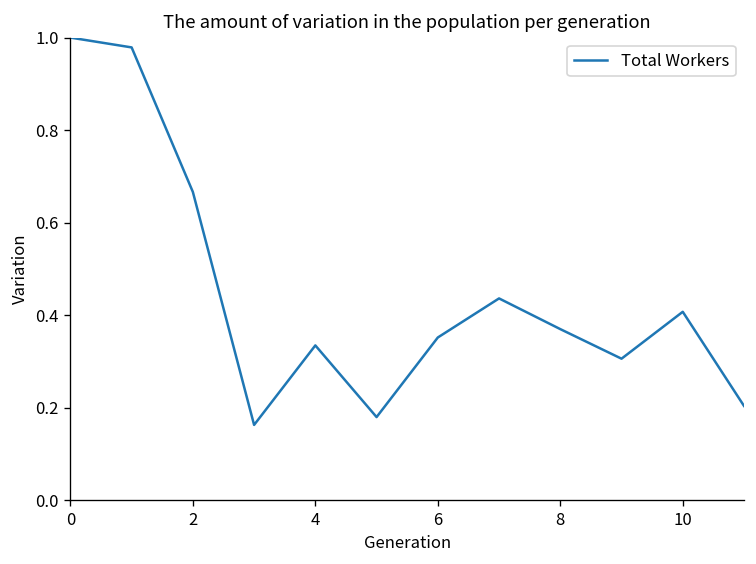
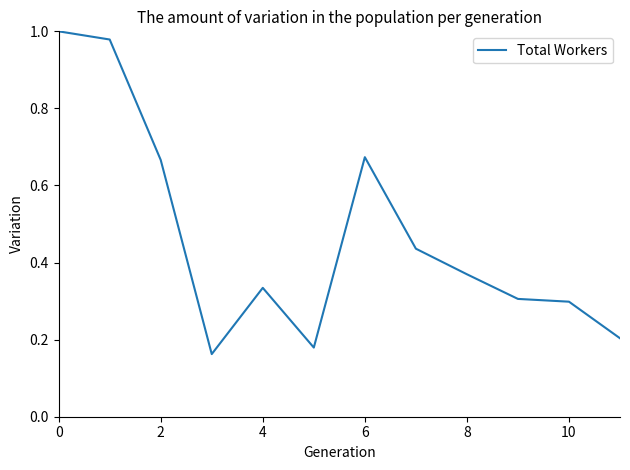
6: 0.35 -> 0.67
10: 0.41 -> 0.30
